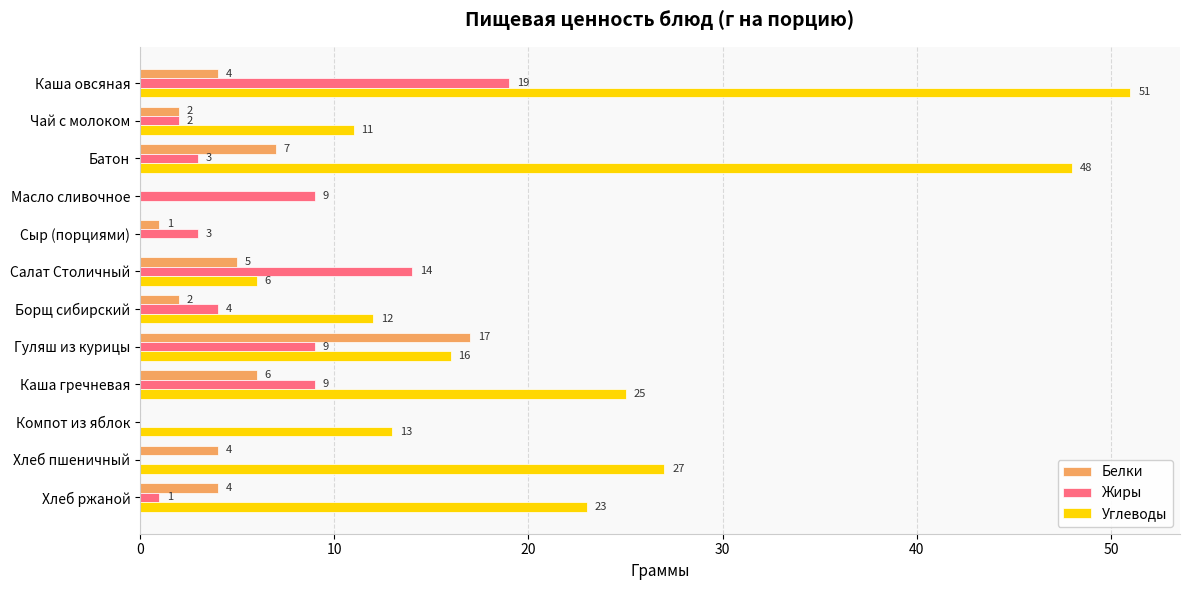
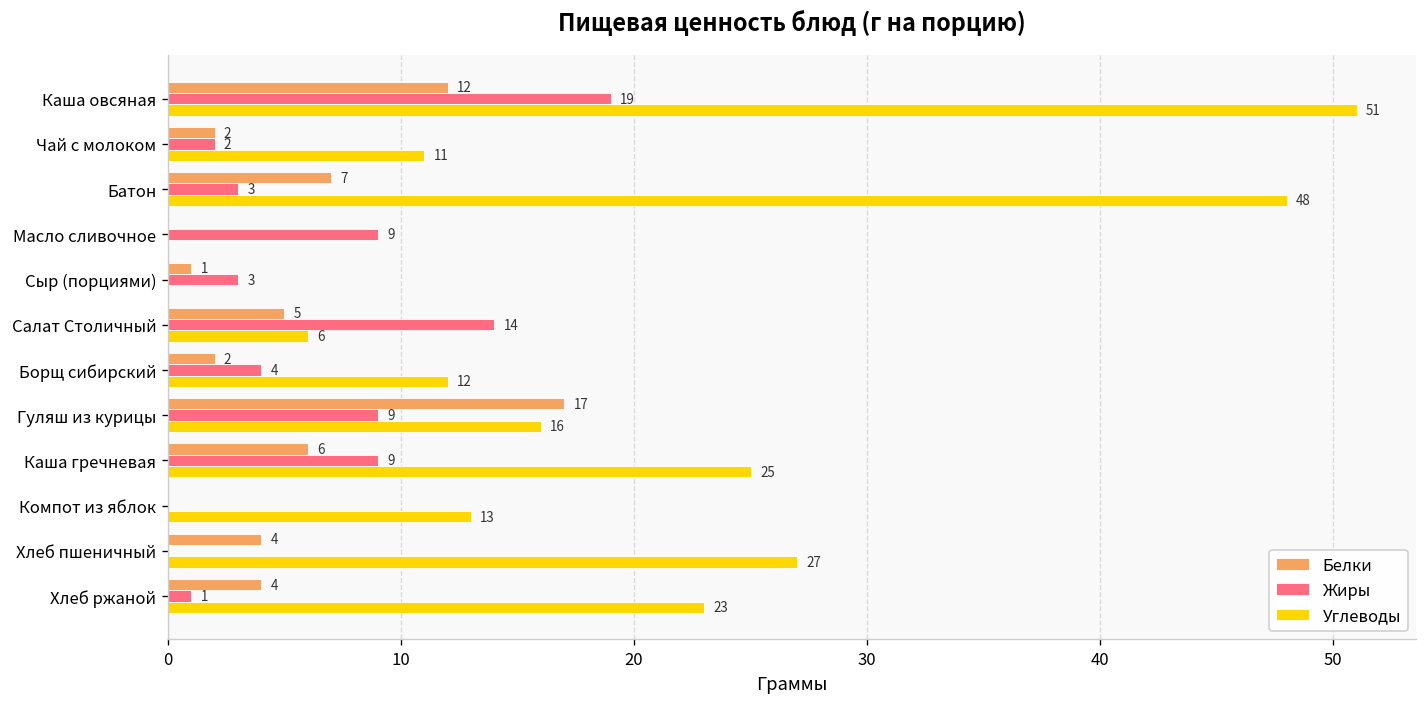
Белки, Каша овсяная: 4 -> 12
